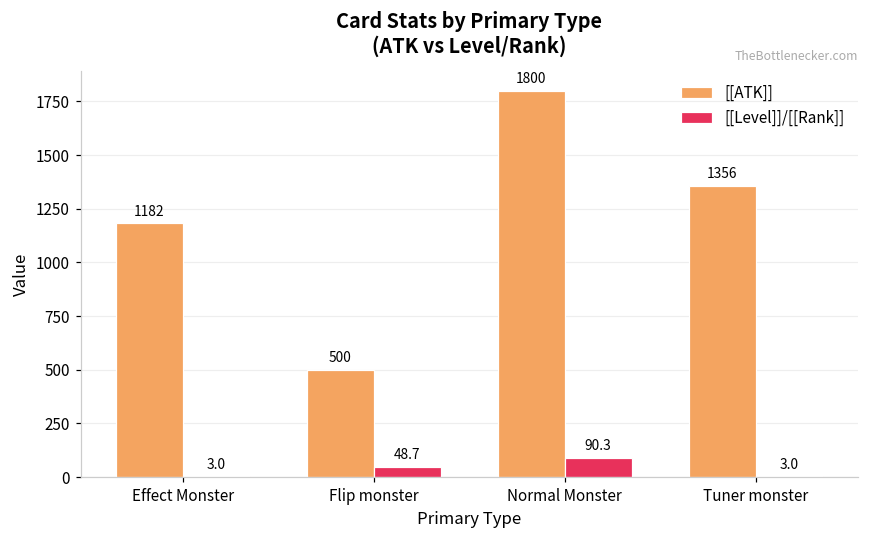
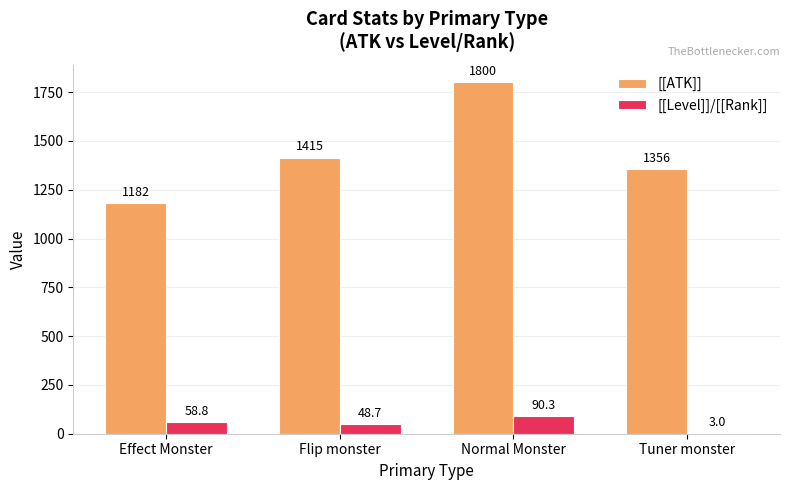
[[Level]]/[[Rank]], Effect Monster: 3.0 -> 58.8
[[ATK]], Flip monster: 500 -> 1415
